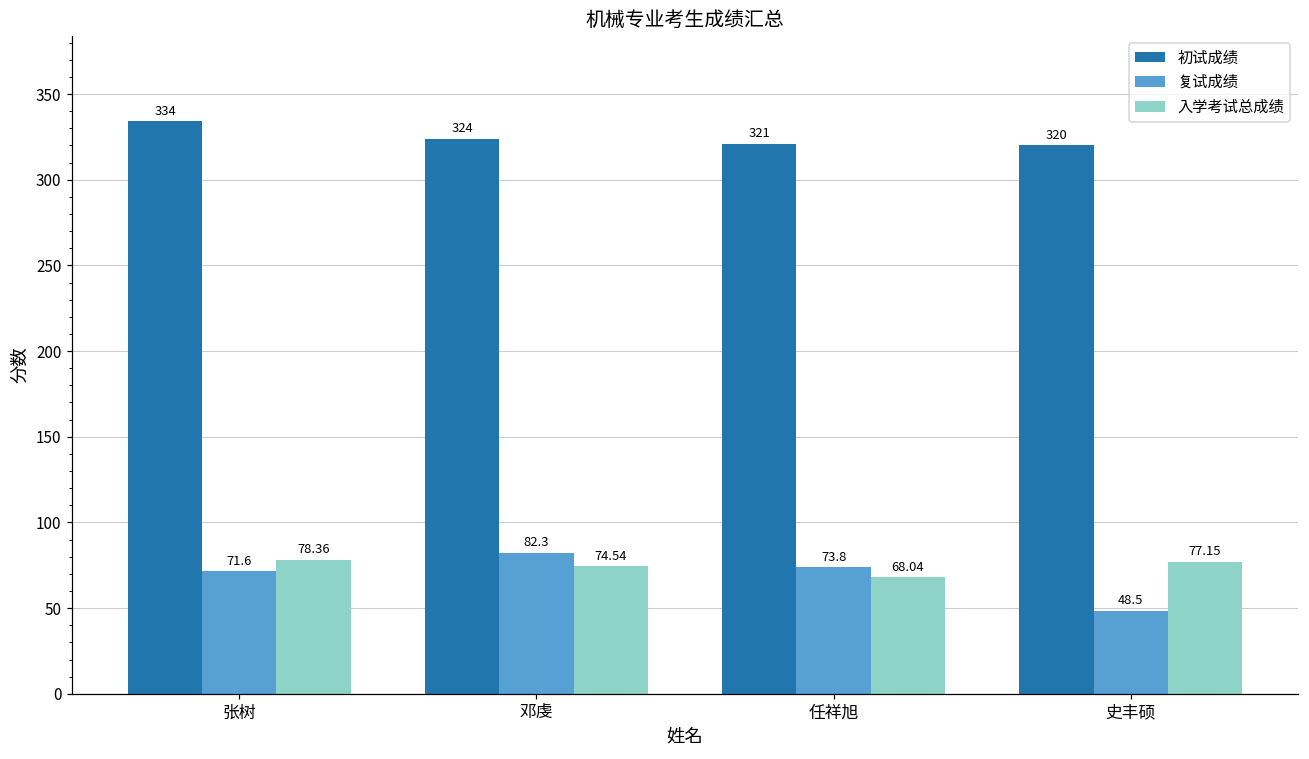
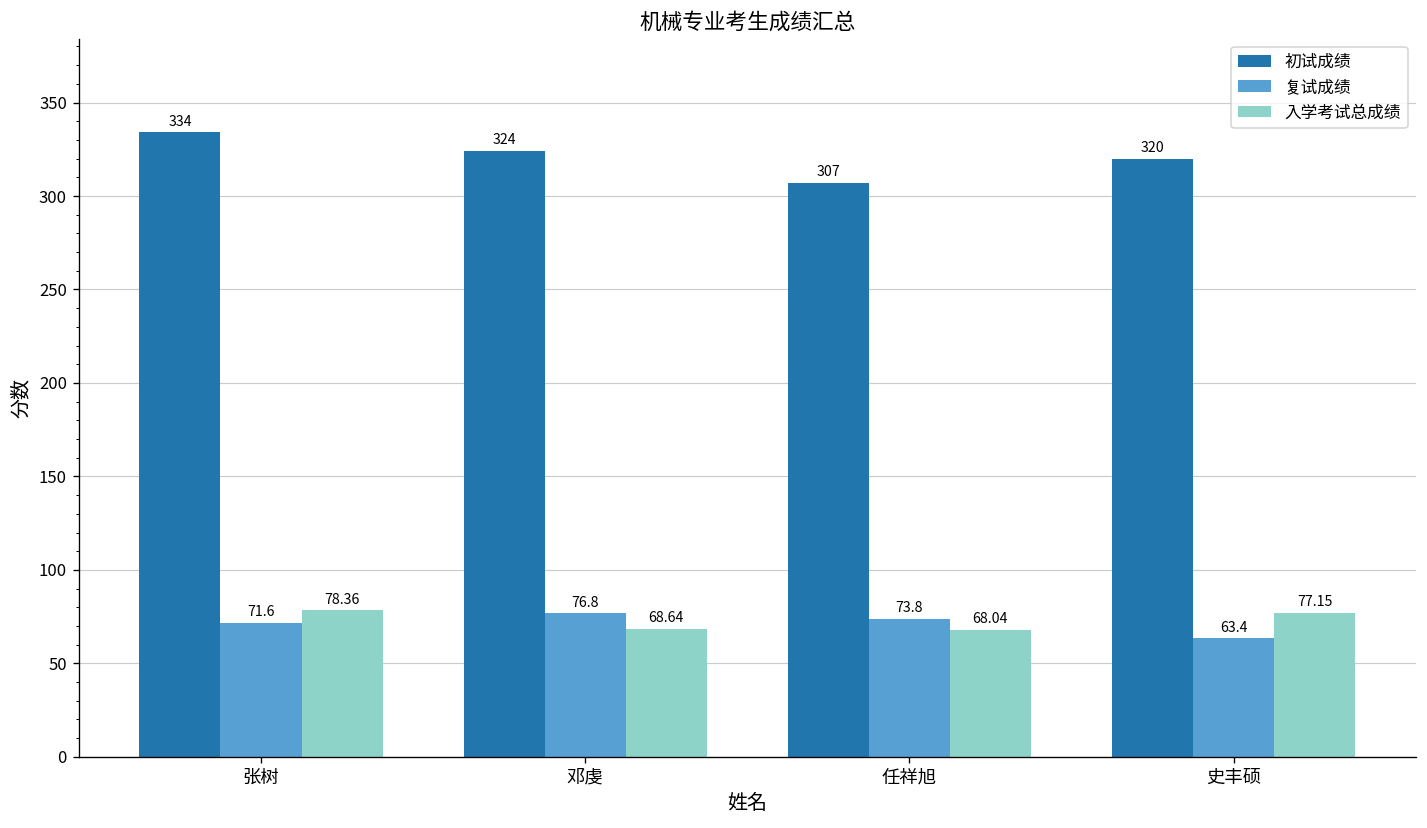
复试成绩, 邓虔: 82.3 -> 76.8
入学考试总成绩, 邓虔: 74.54 -> 68.64
初试成绩, 任祥旭: 321 -> 307
复试成绩, 史丰硕: 48.5 -> 63.4
